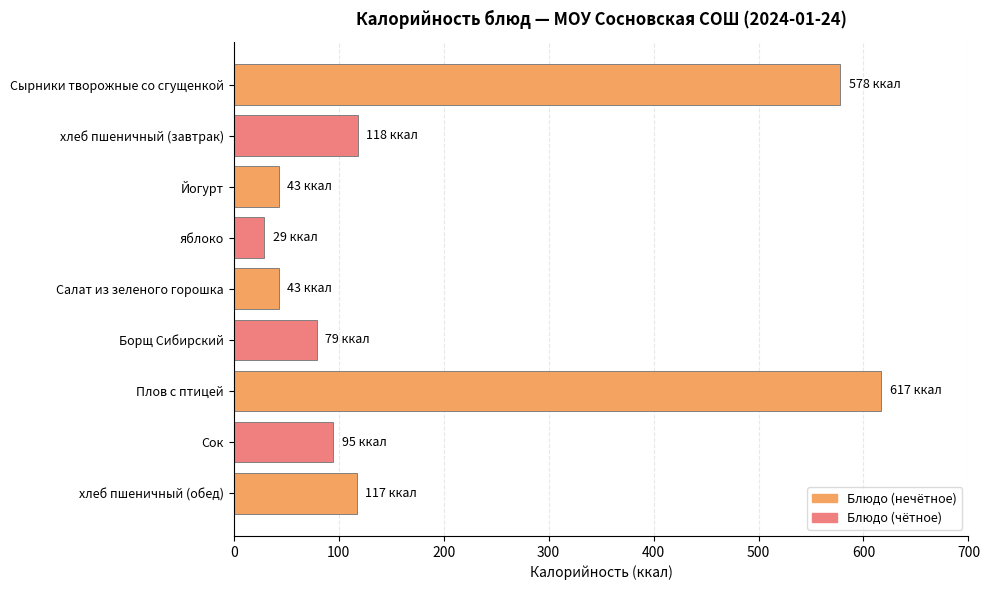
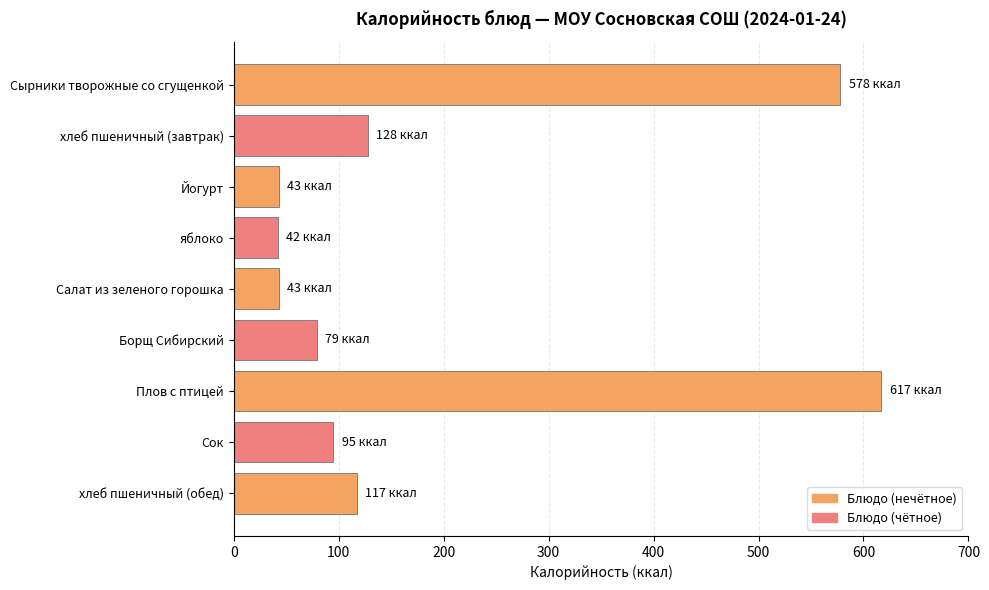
хлеб пшеничный (завтрак): 118 -> 128
яблоко: 29 -> 42
